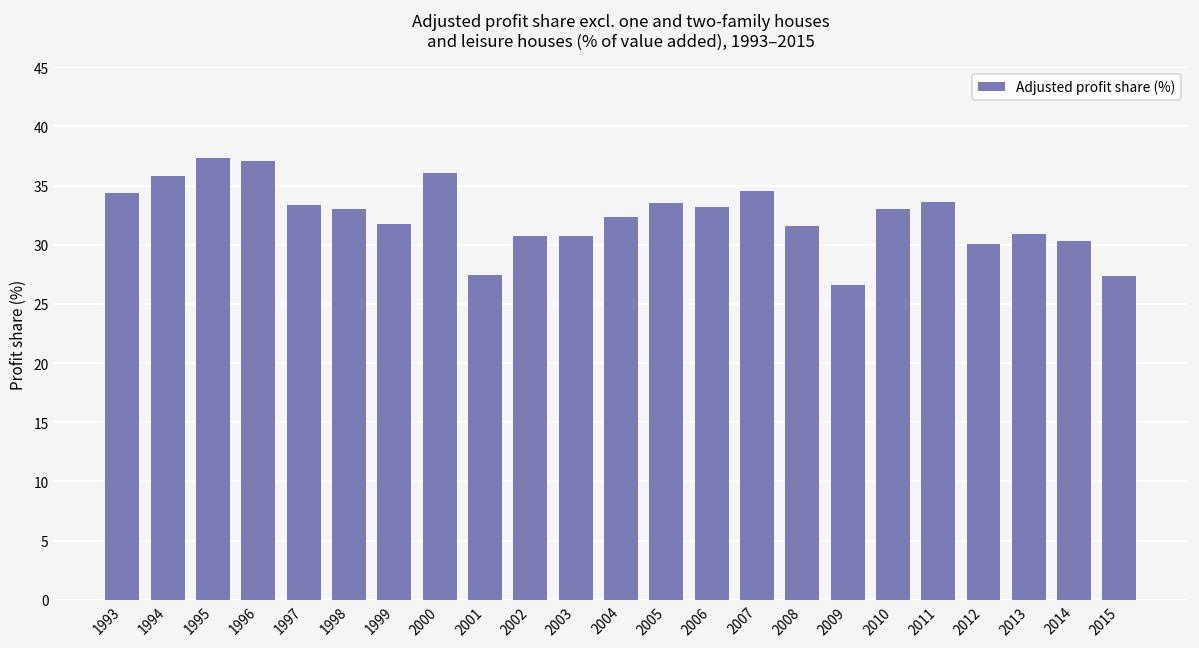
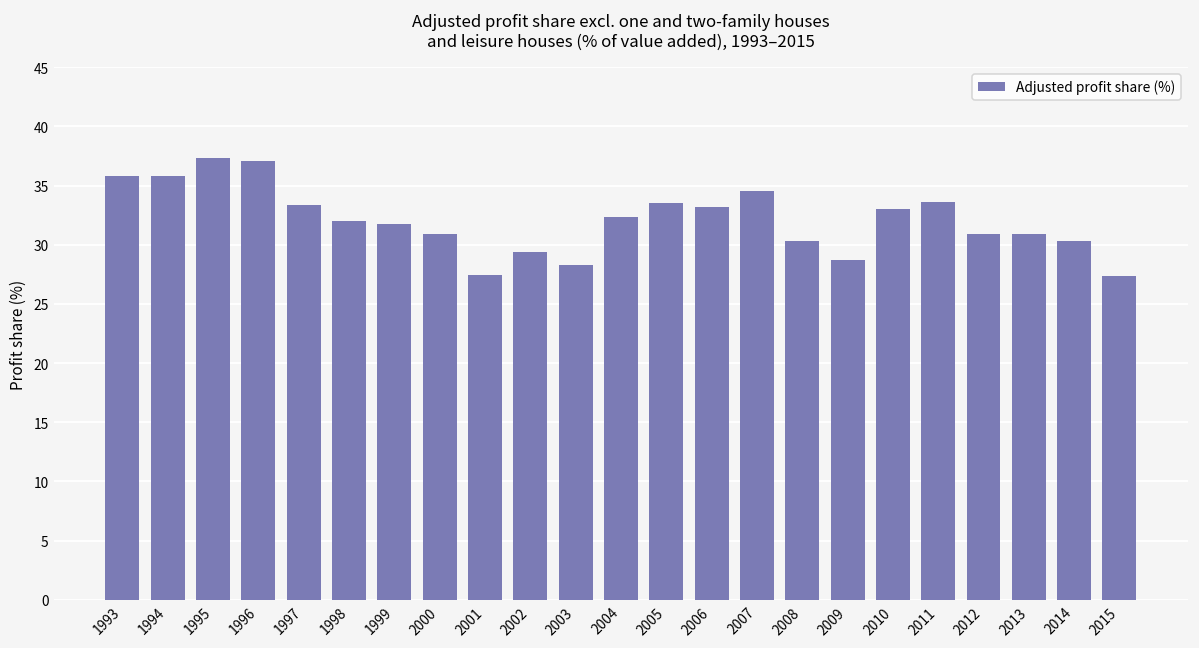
1993: 34.4 -> 35.8
1998: 33.0 -> 32.0
2000: 36.1 -> 30.9
2002: 30.7 -> 29.4
2003: 30.7 -> 28.3
2008: 31.6 -> 30.3
2009: 26.6 -> 28.7
2012: 30.1 -> 30.9
